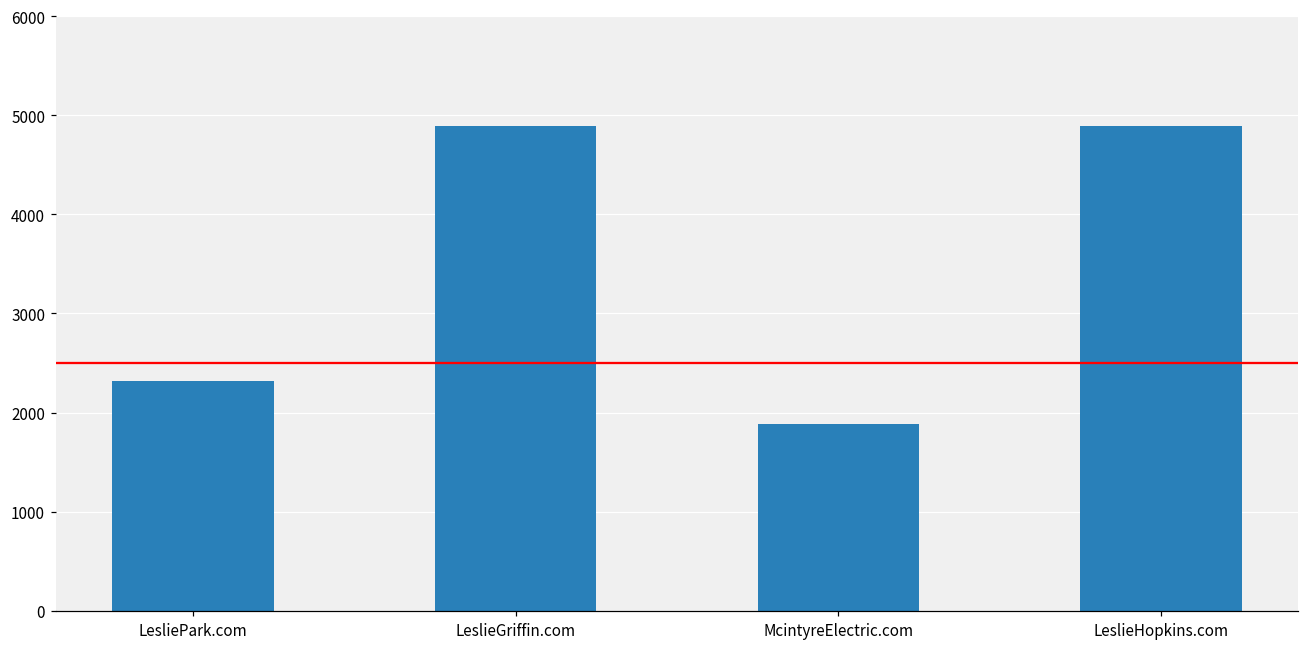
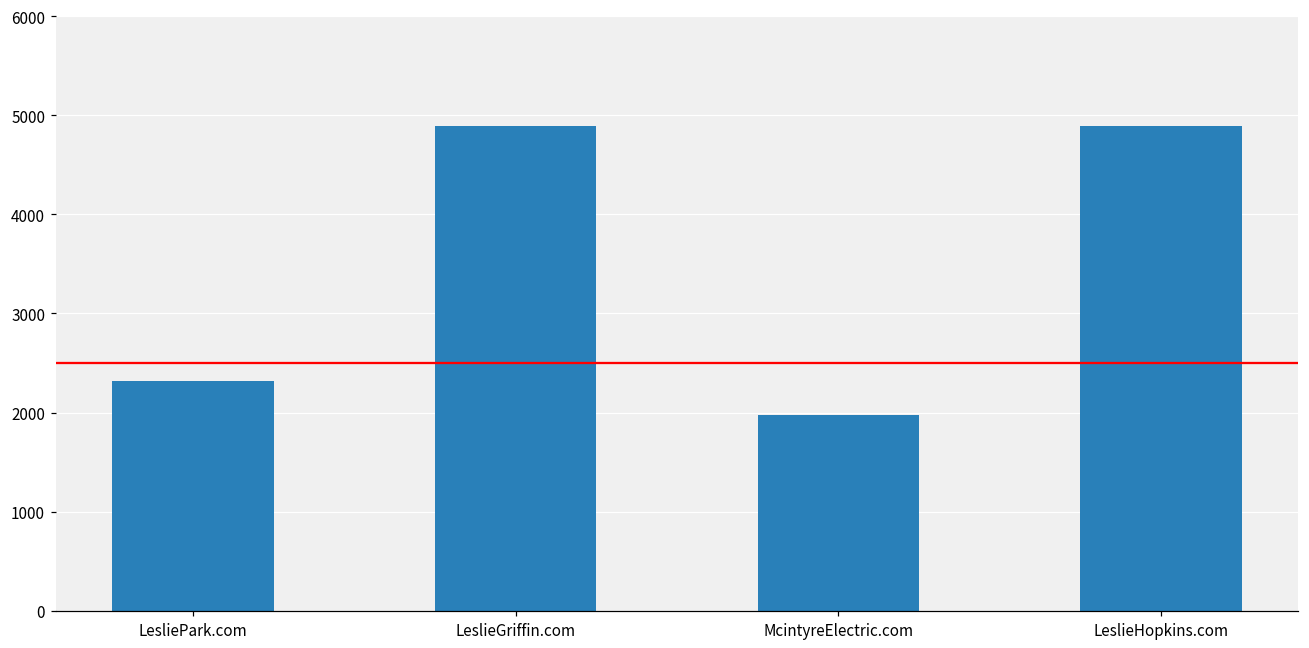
McintyreElectric.com: 1900 -> 2000
